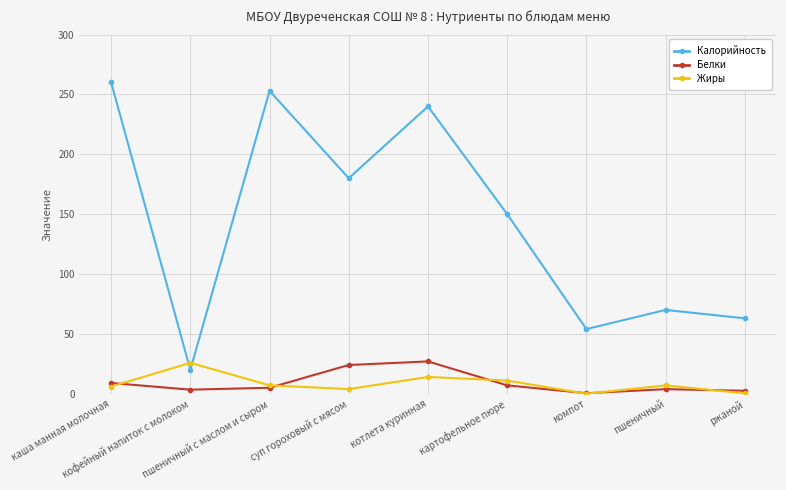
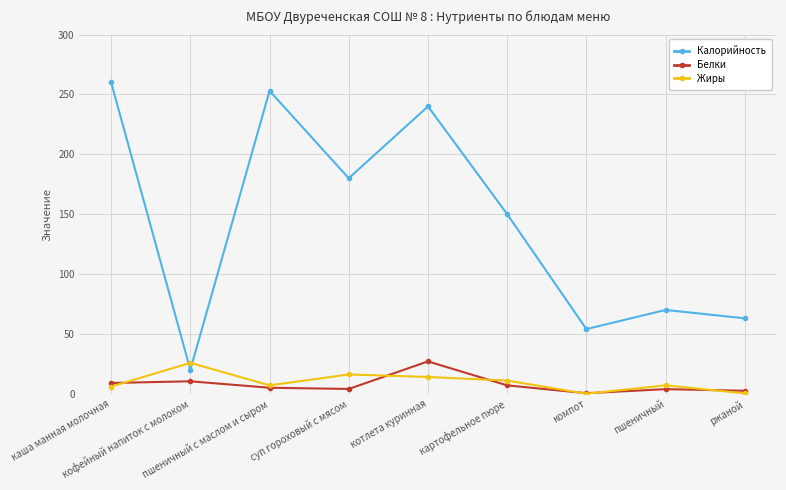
Белки, кофейный напиток с молоком: 3 -> 10
Белки, суп гороховый с мясом: 24 -> 4
Жиры, суп гороховый с мясом: 4 -> 16
